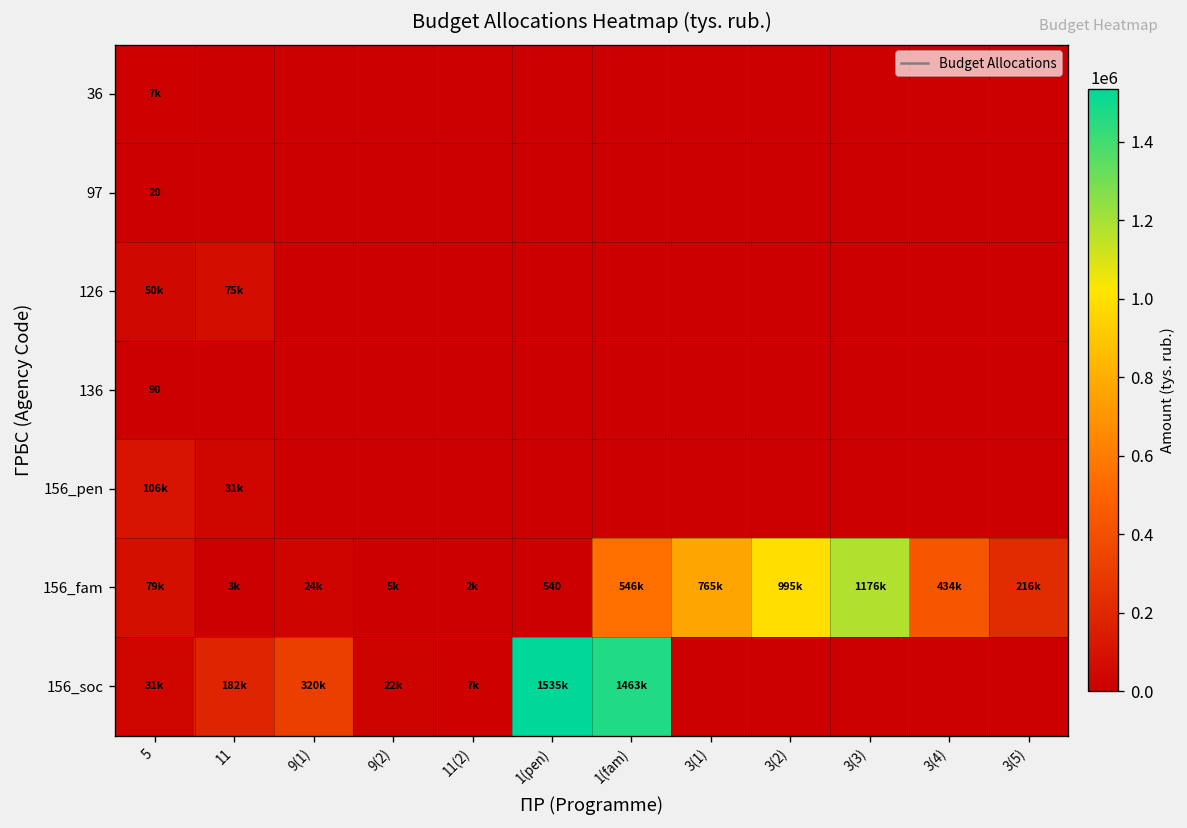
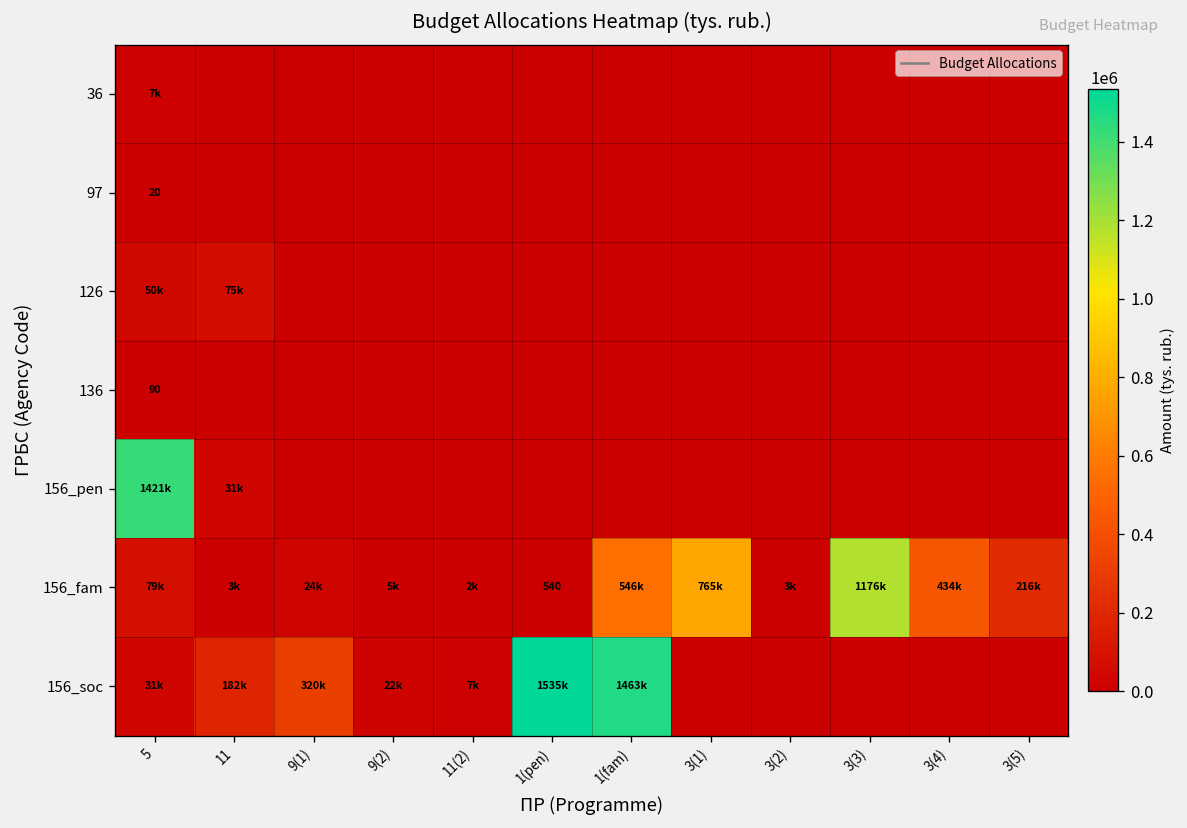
156_pen, 5: 106k -> 1421k
156_fam, 3(2): 995k -> 3k
